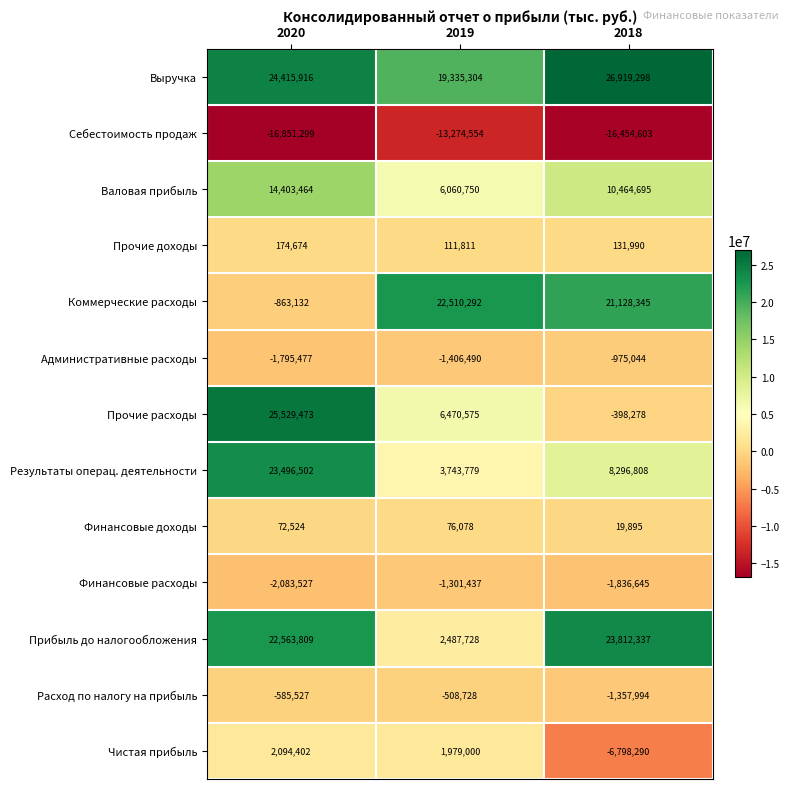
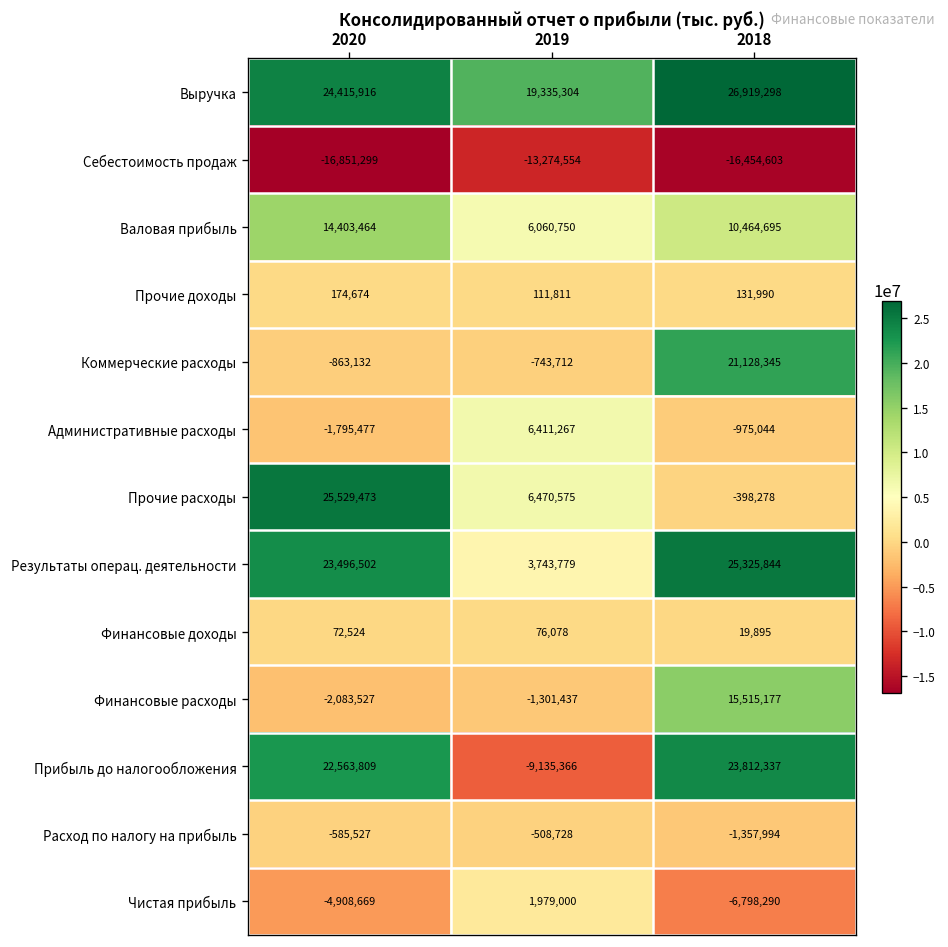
Коммерческие расходы, 2019: 22,510,292 -> -743,712
Административные расходы, 2019: -1,406,490 -> 6,411,267
Результаты операц. деятельности, 2018: 8,296,808 -> 25,325,844
Финансовые расходы, 2018: -1,836,645 -> 15,515,177
Прибыль до налогообложения, 2019: 2,487,728 -> -9,135,366
Чистая прибыль, 2020: 2,094,402 -> -4,908,669
